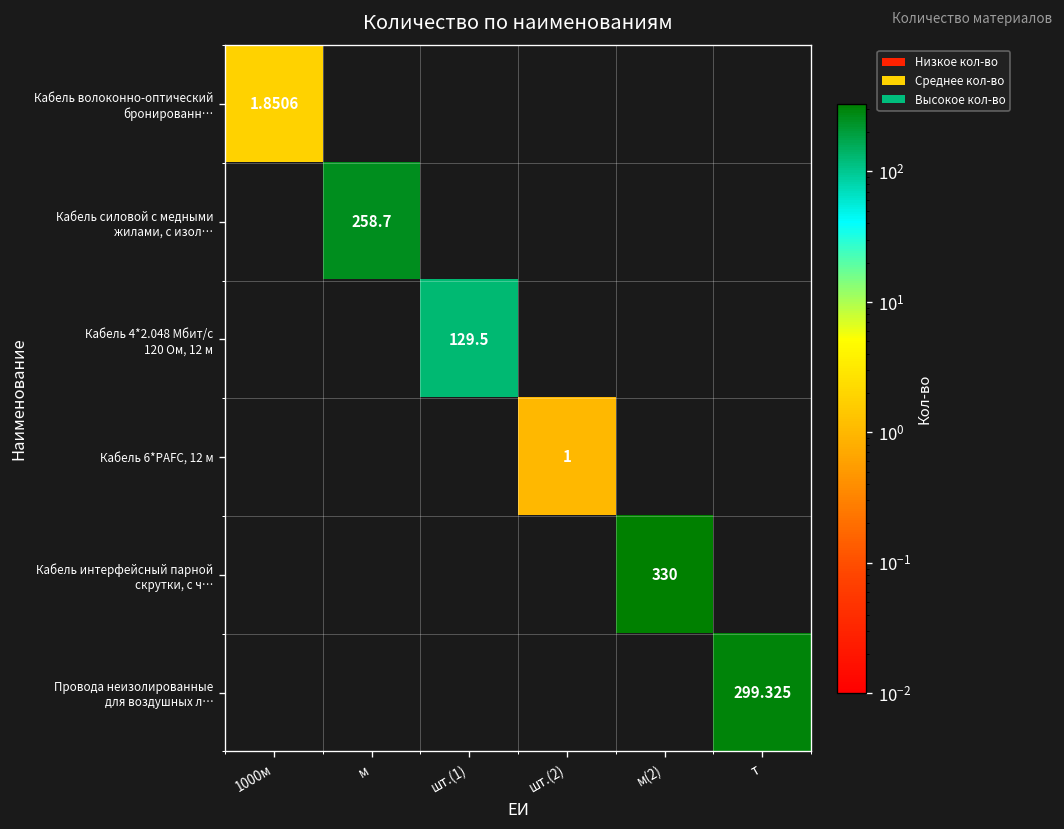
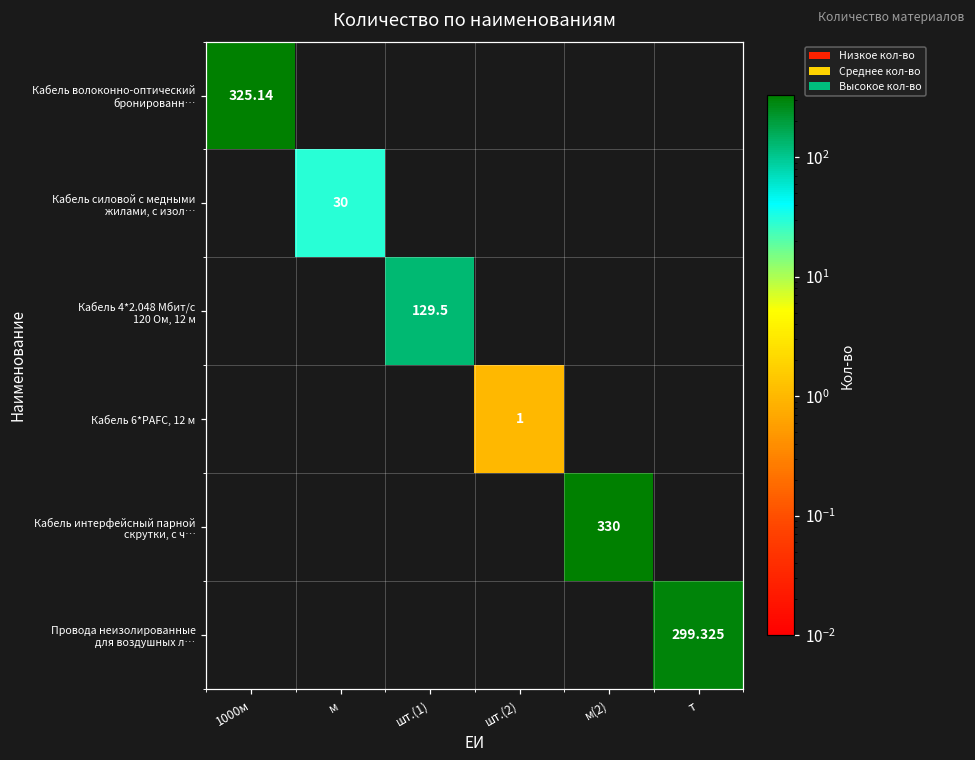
Кабель волоконно-оптический бронированн…, 1000м: 1.8506 -> 325.14
Кабель силовой с медными жилами, с изол…, м: 258.7 -> 30
